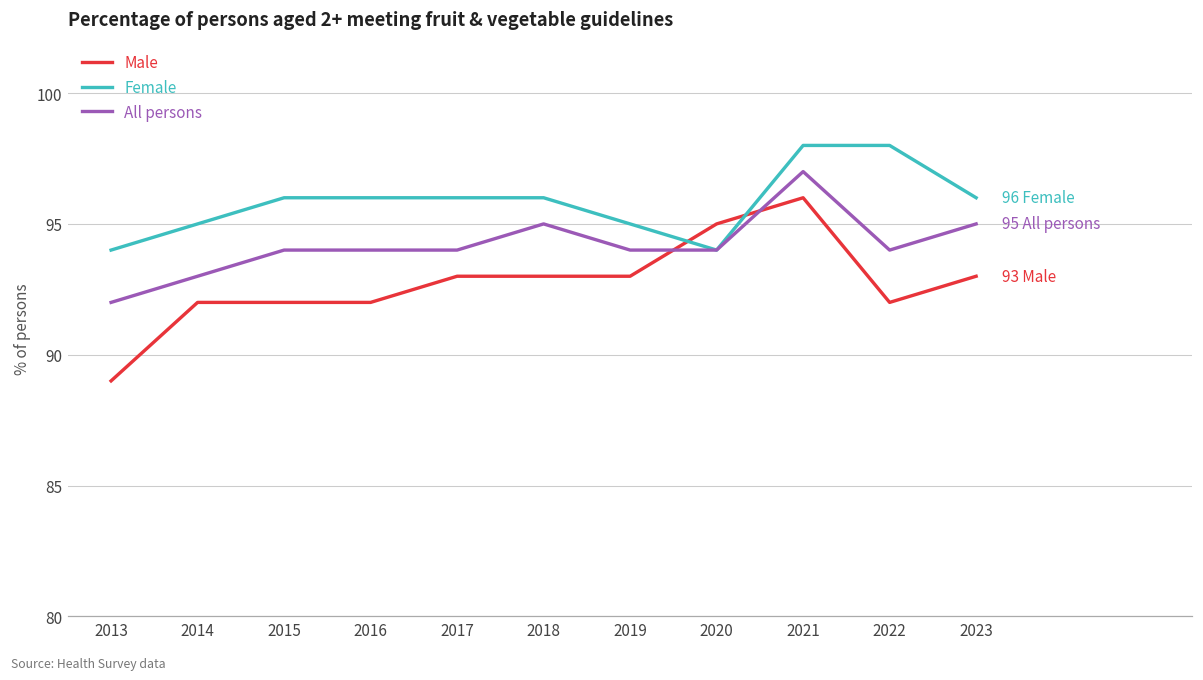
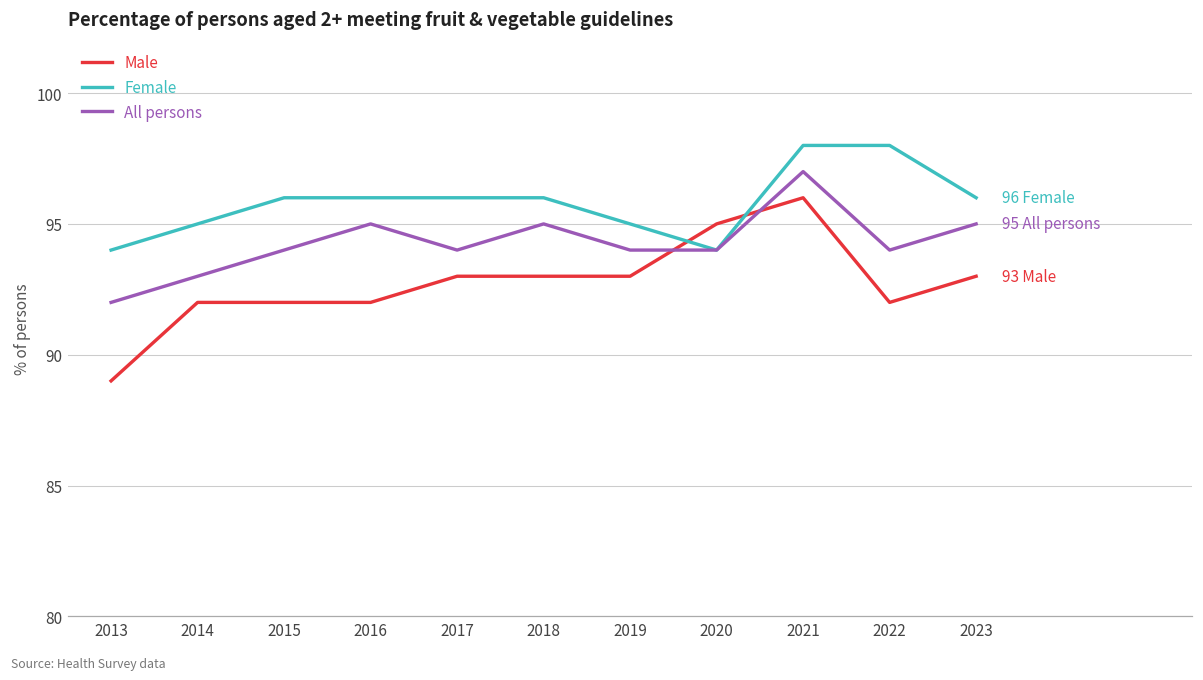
All persons, 2016: 94 -> 95
